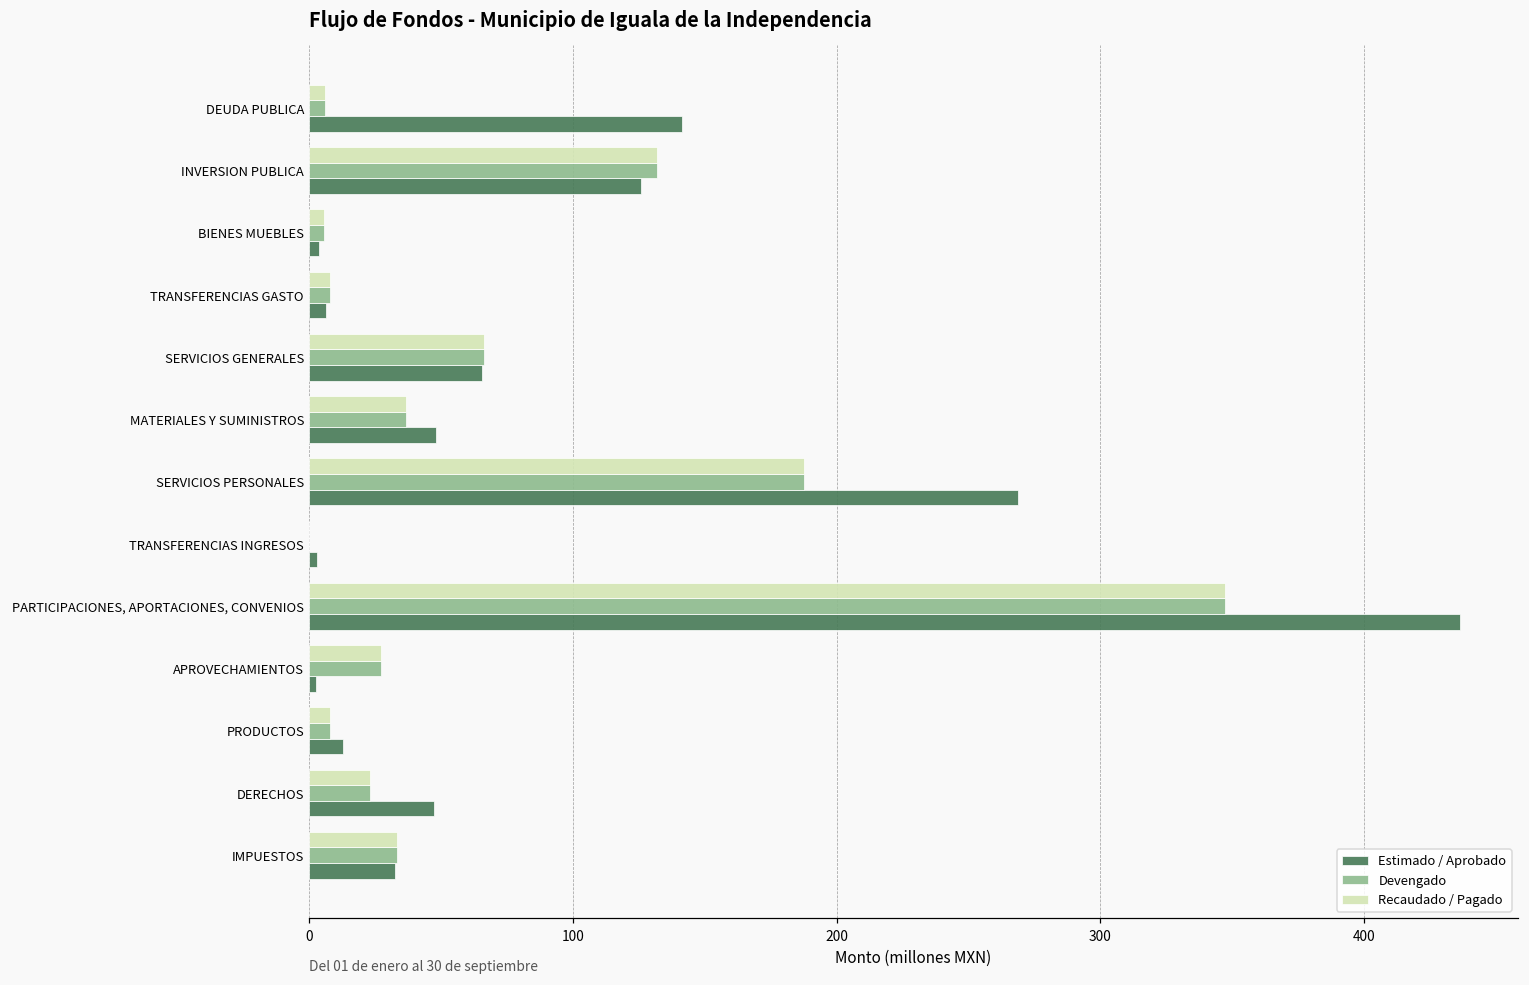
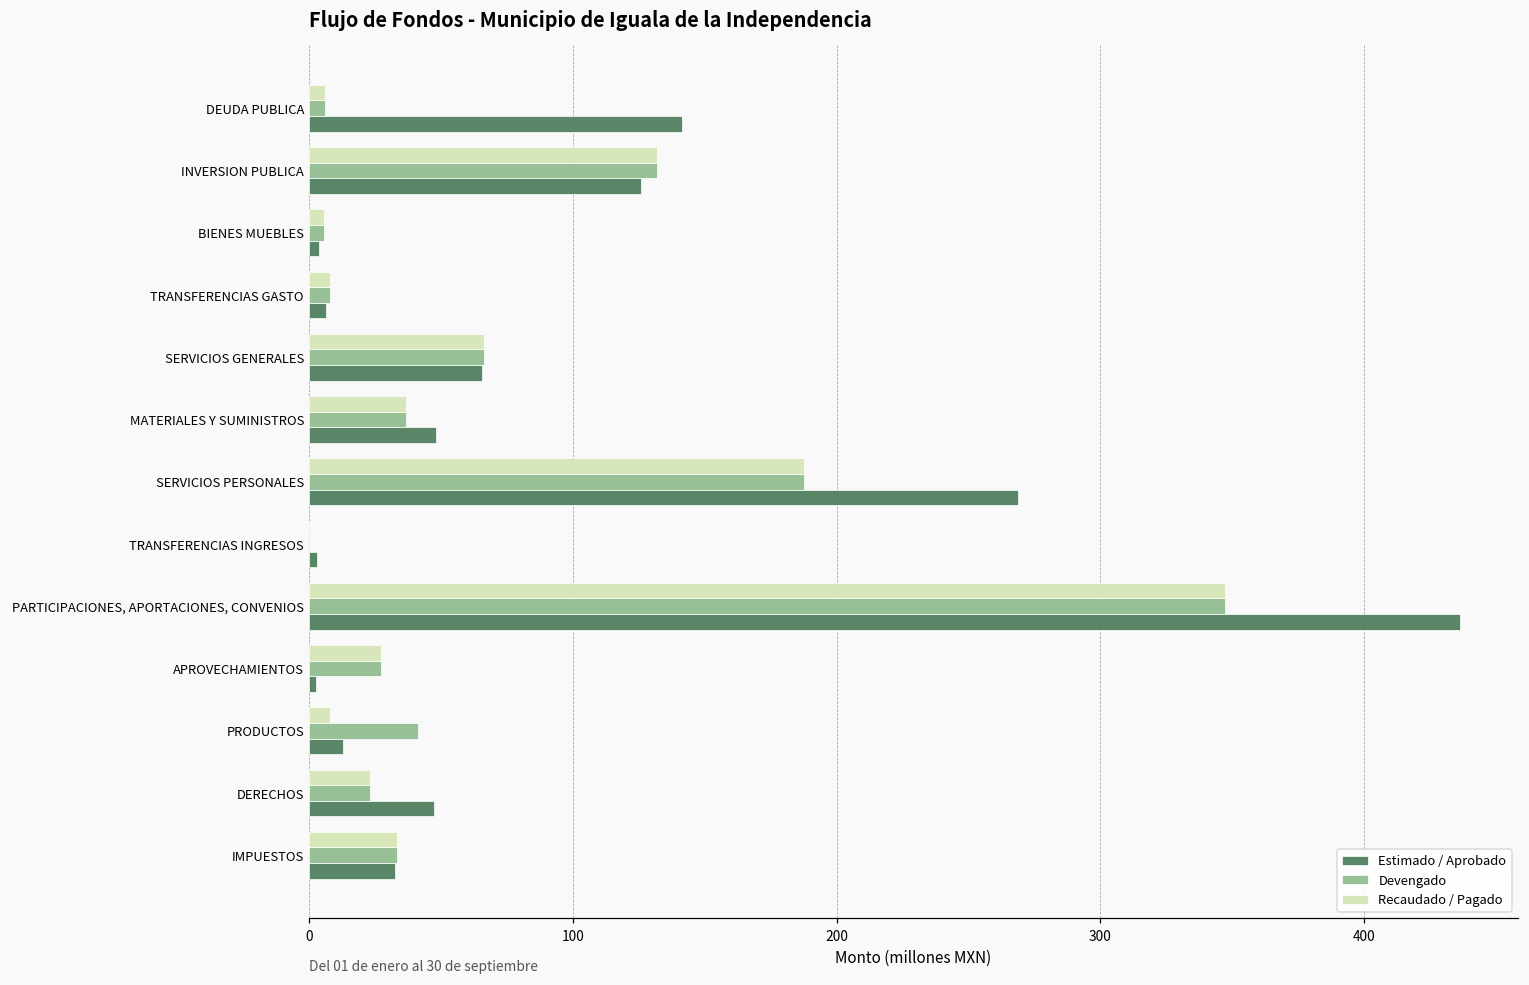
Devengado, PRODUCTOS: 8 -> 41
